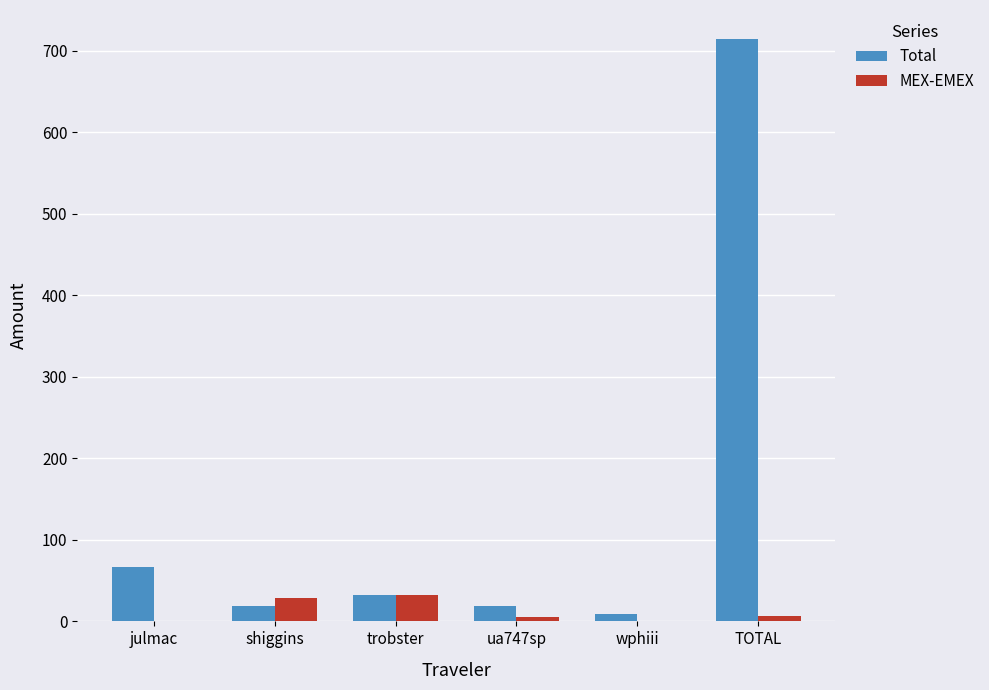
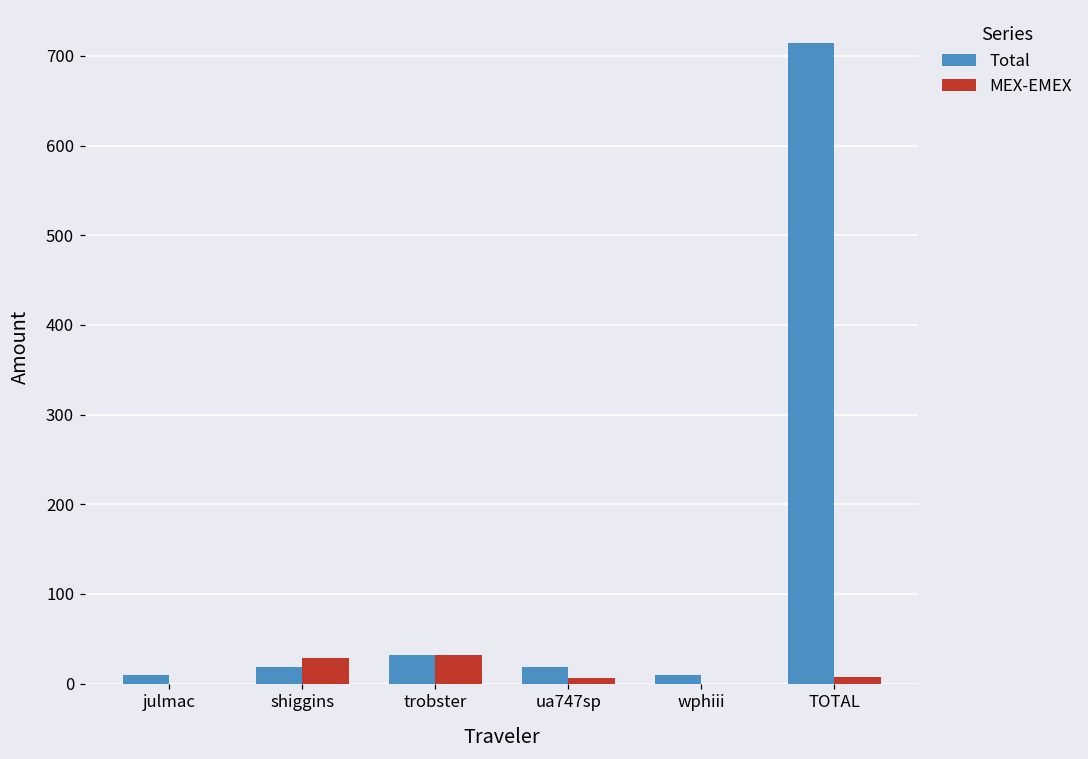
Total, julmac: 70 -> 10
